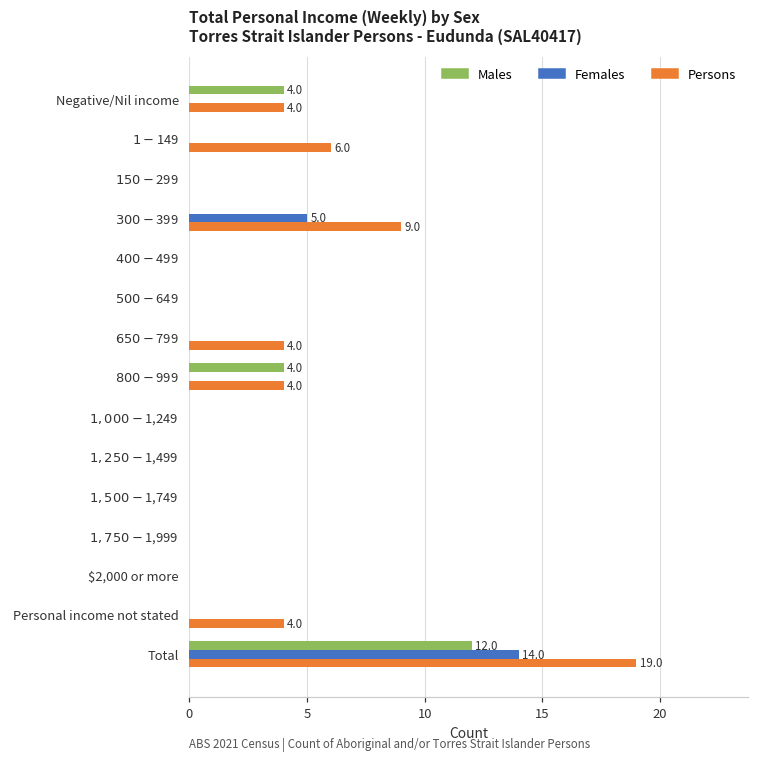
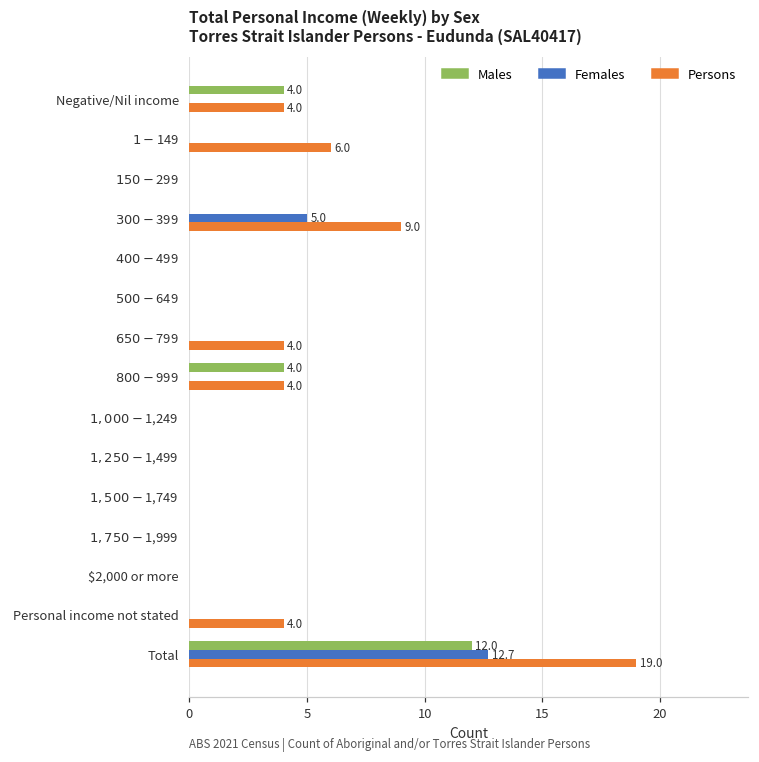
Females, Total: 14.0 -> 12.7
